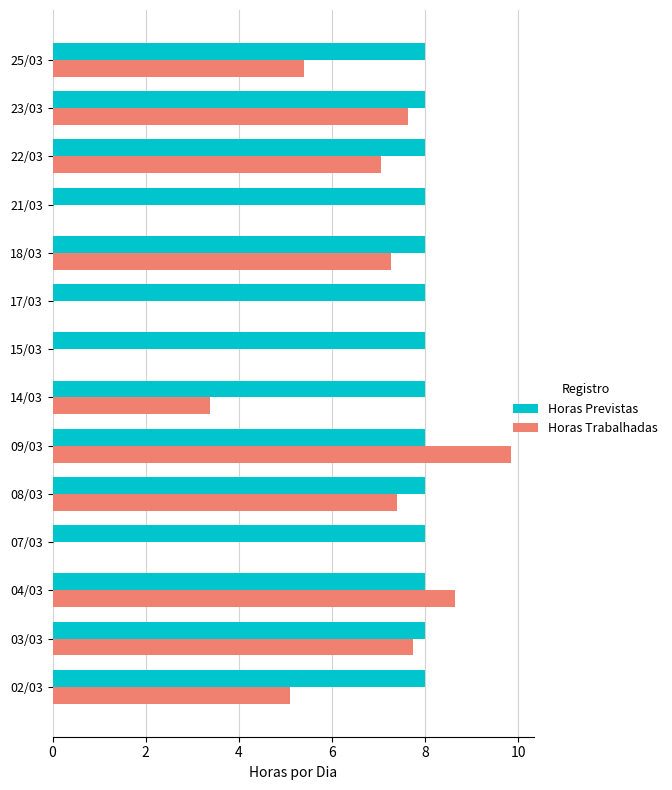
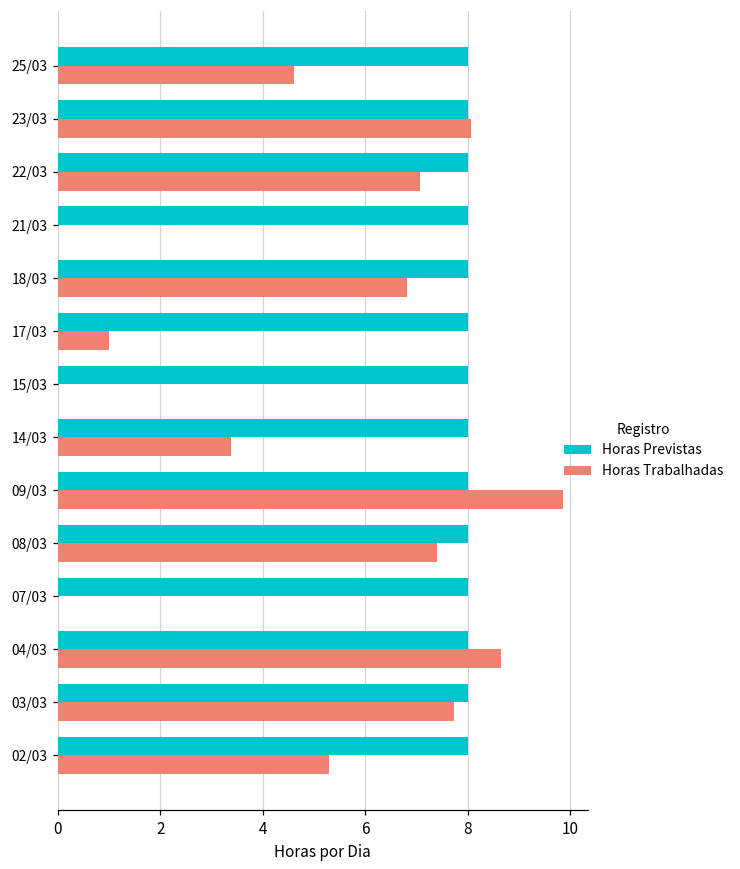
Horas Trabalhadas, 25/03: 5.4 -> 4.6
Horas Trabalhadas, 23/03: 7.6 -> 8.1
Horas Trabalhadas, 18/03: 7.3 -> 6.8
Horas Trabalhadas, 17/03: 0 -> 1
Horas Trabalhadas, 02/03: 5.1 -> 5.3
